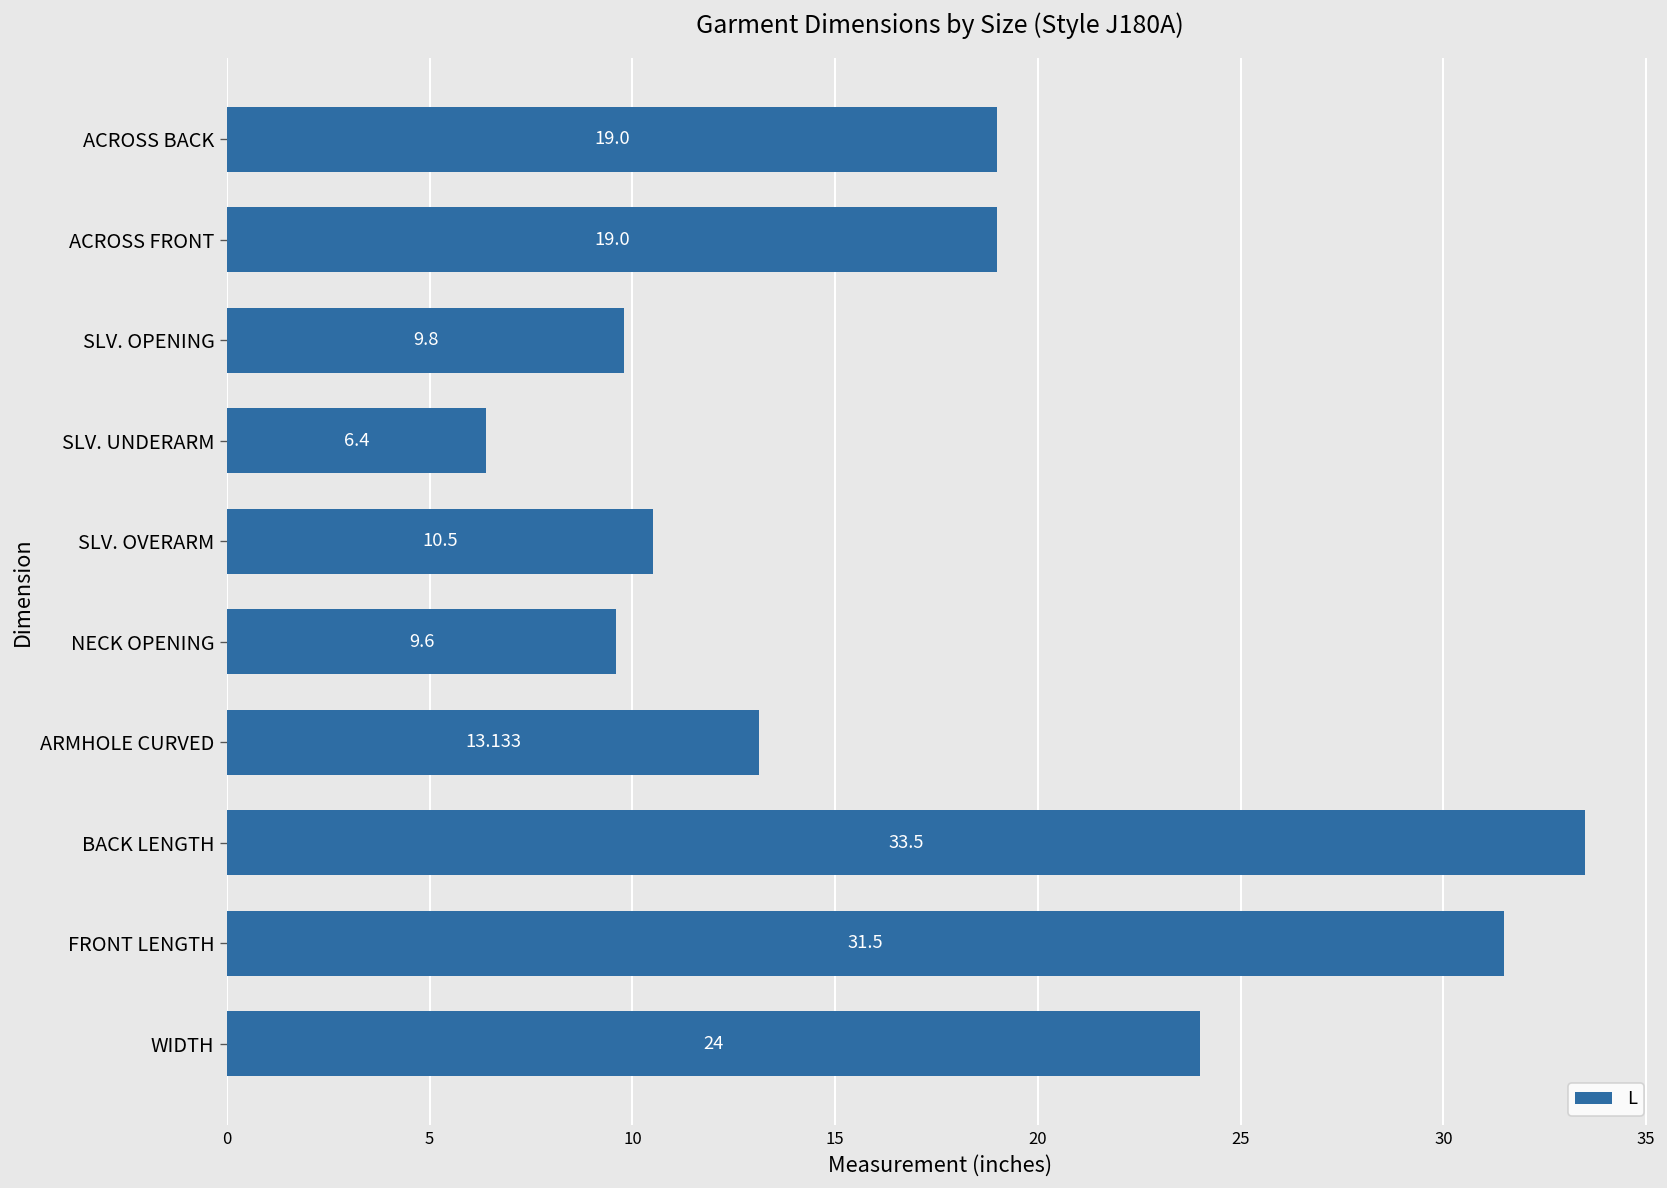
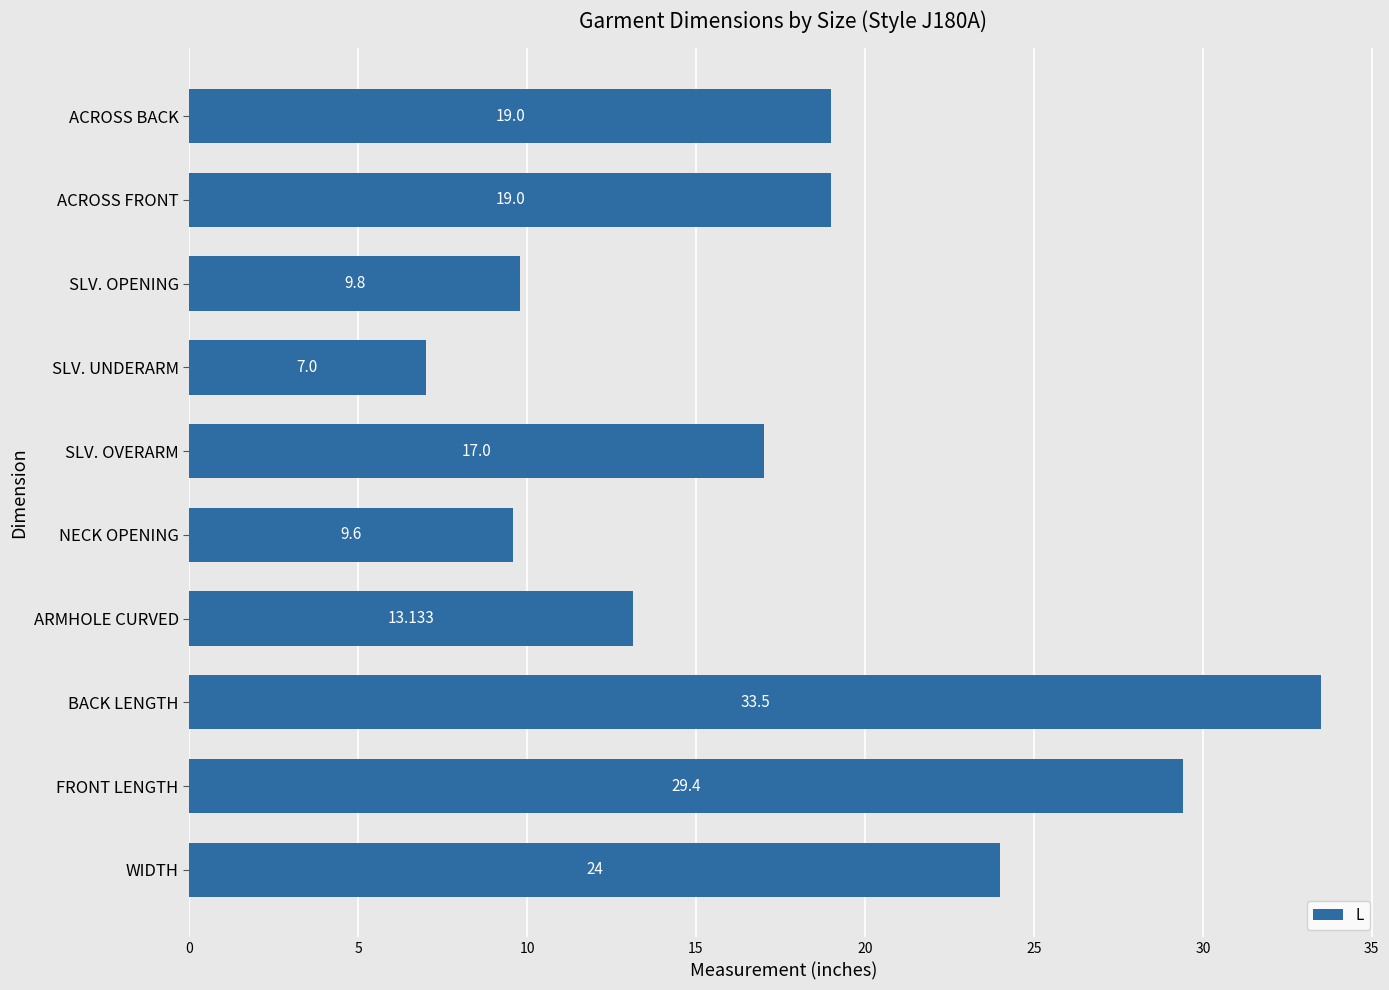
SLV. UNDERARM: 6.4 -> 7.0
SLV. OVERARM: 10.5 -> 17.0
FRONT LENGTH: 31.5 -> 29.4
